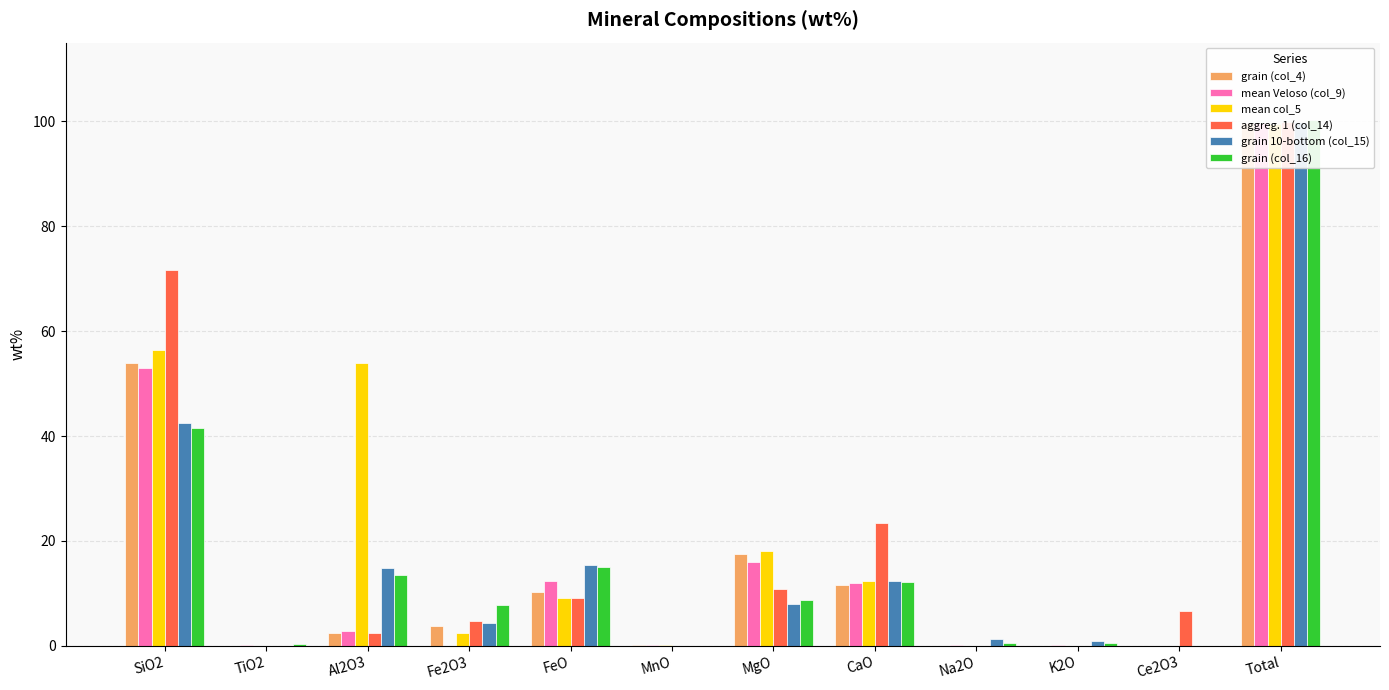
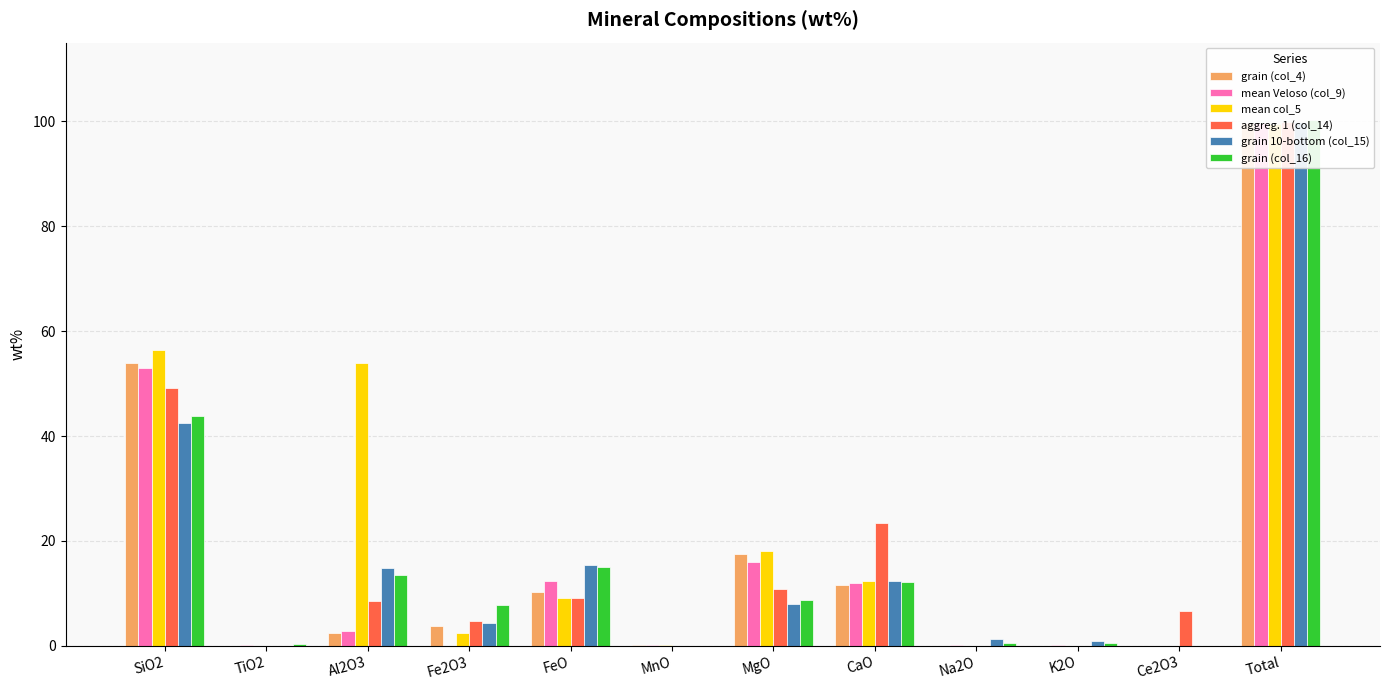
aggreg. 1 (col_14), SiO2: 72 -> 49
grain (col_16), SiO2: 42 -> 44
aggreg. 1 (col_14), Al2O3: 2 -> 9
